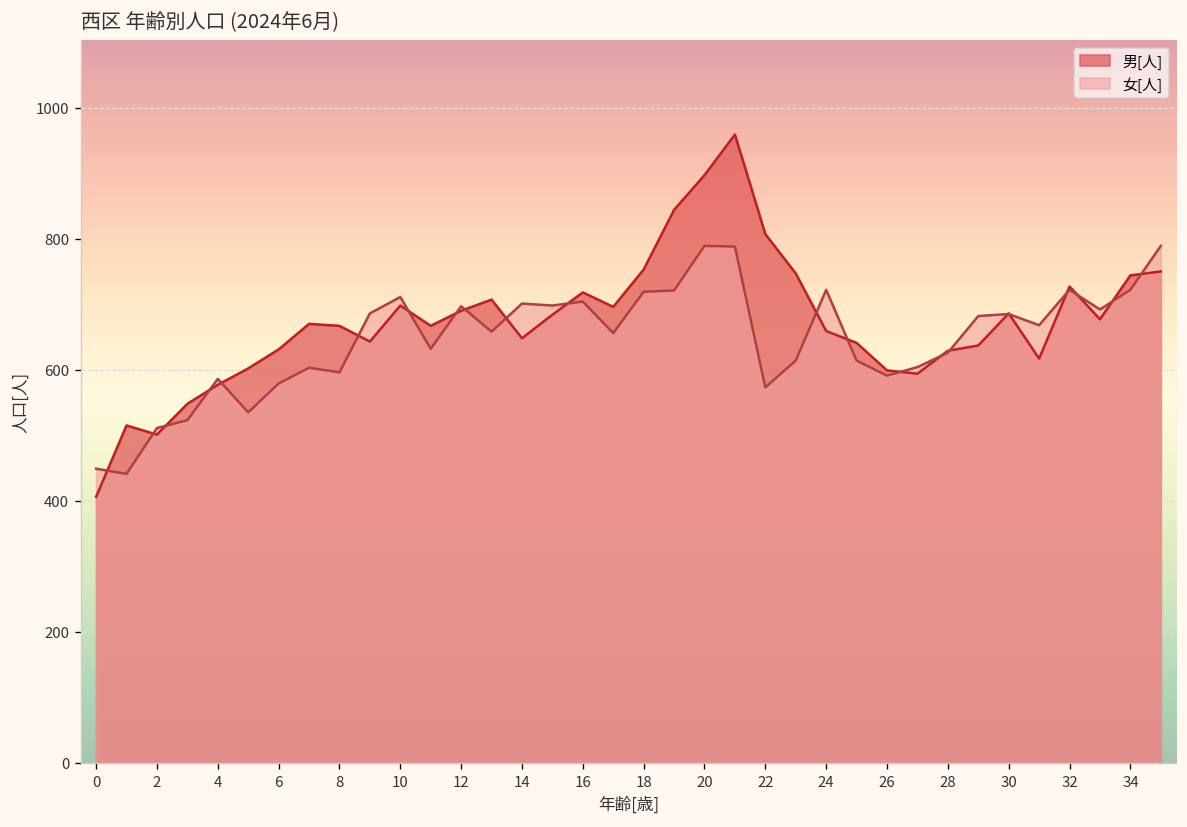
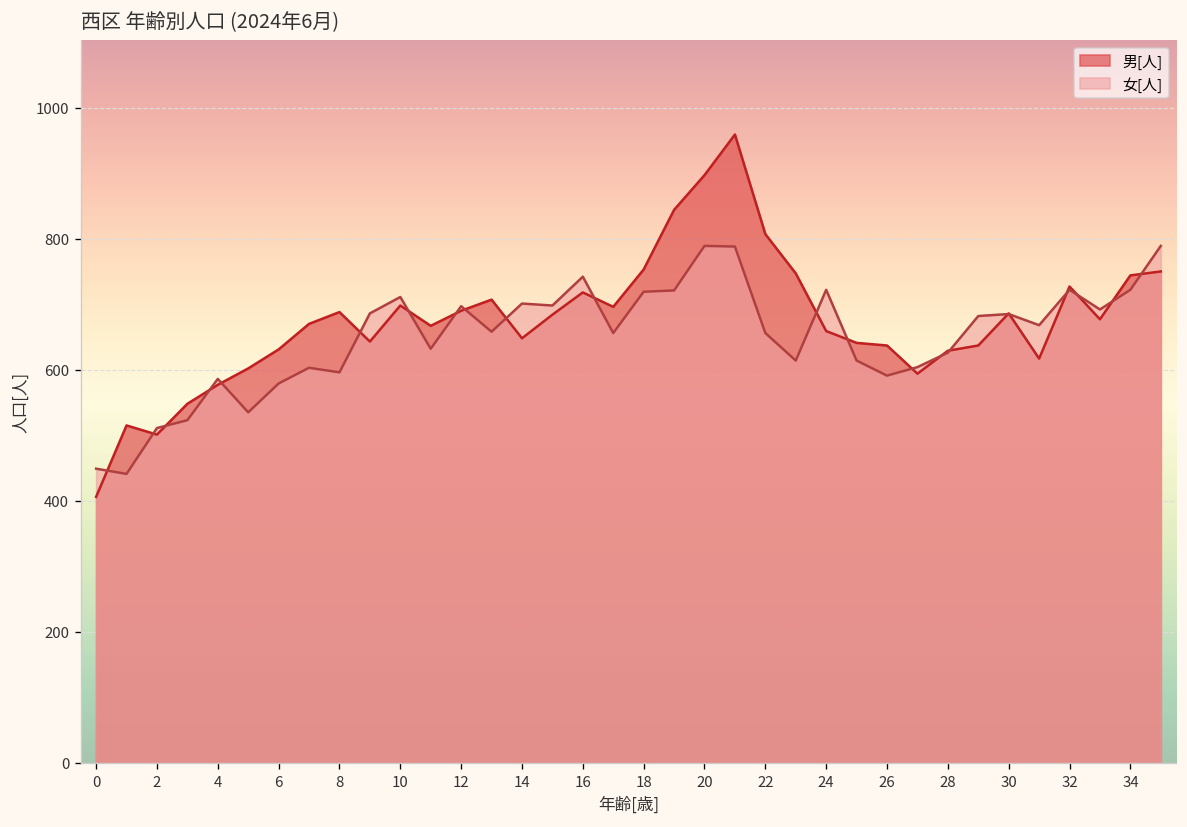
男[人], 8: 670 -> 690
女[人], 16: 700 -> 740
女[人], 22: 570 -> 660
男[人], 26: 600 -> 640
